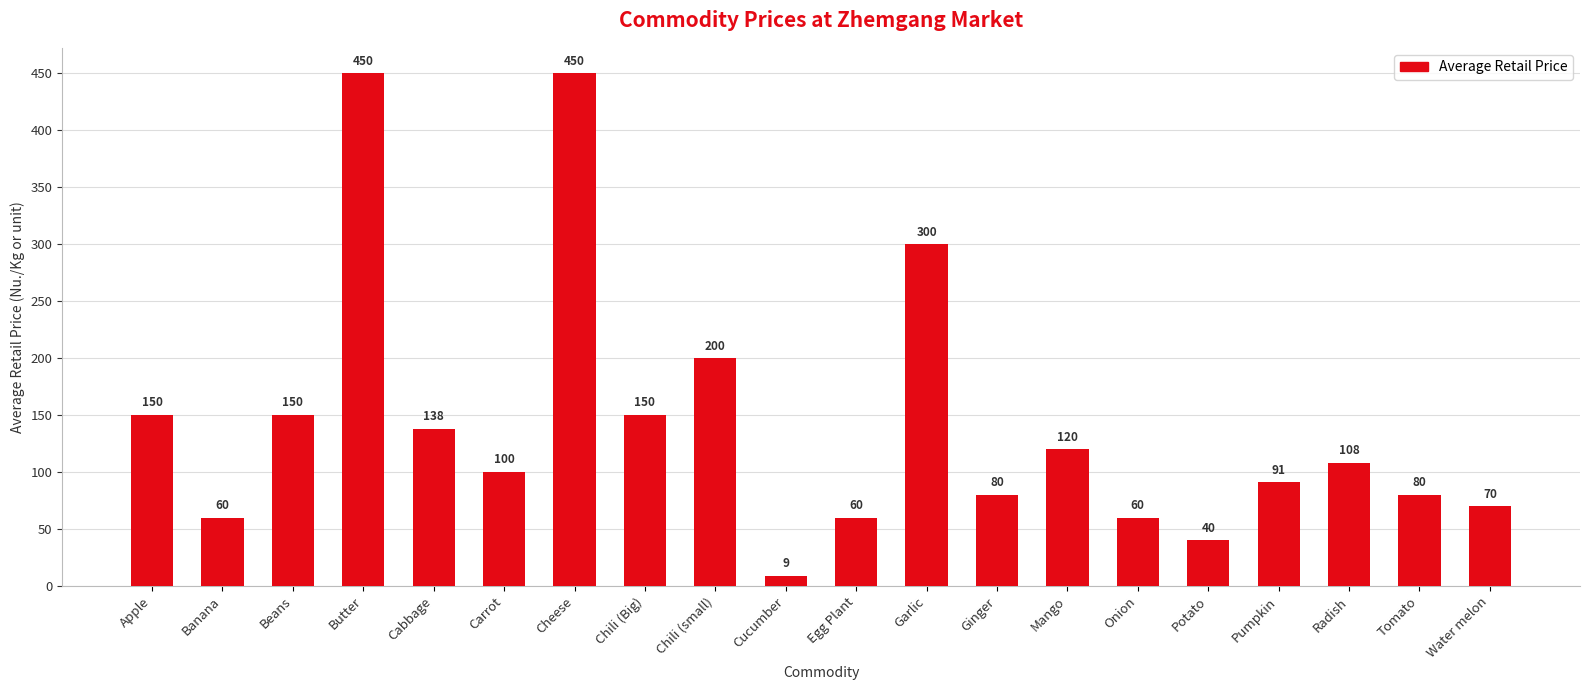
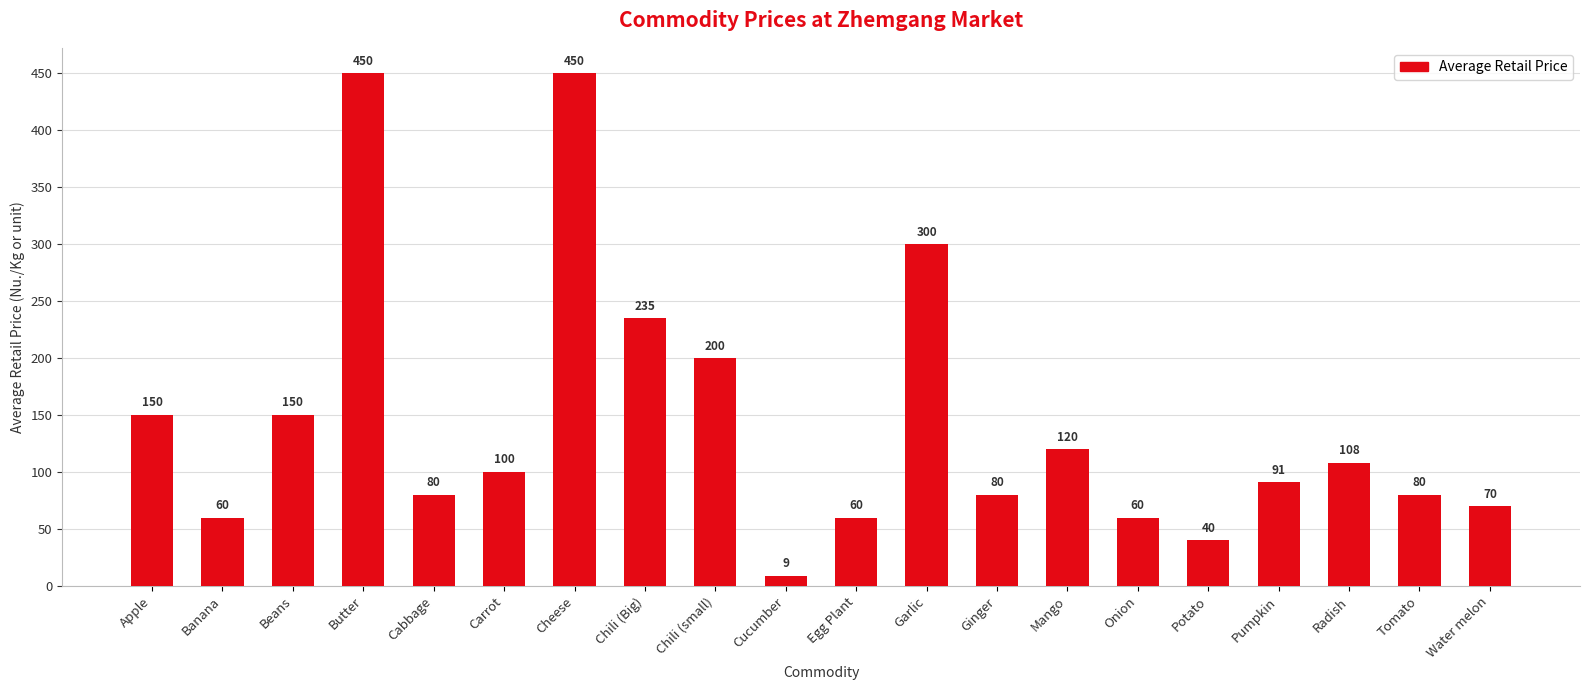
Cabbage: 138 -> 80
Chili (Big): 150 -> 235
